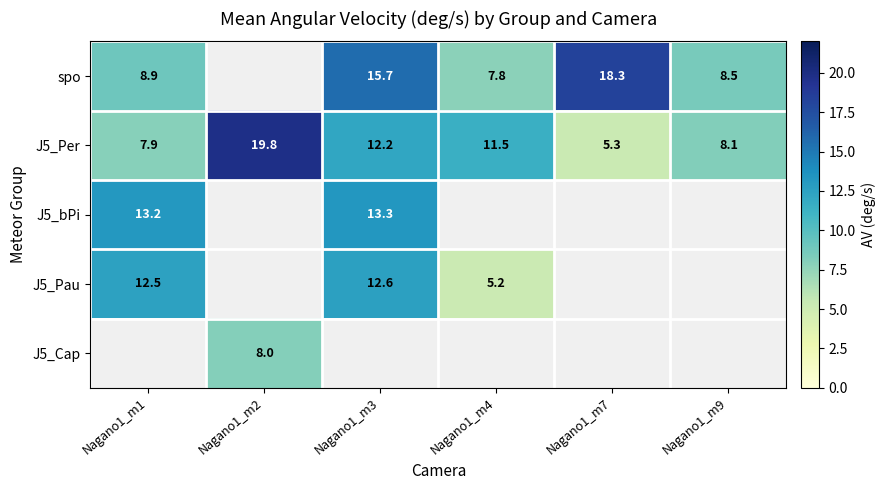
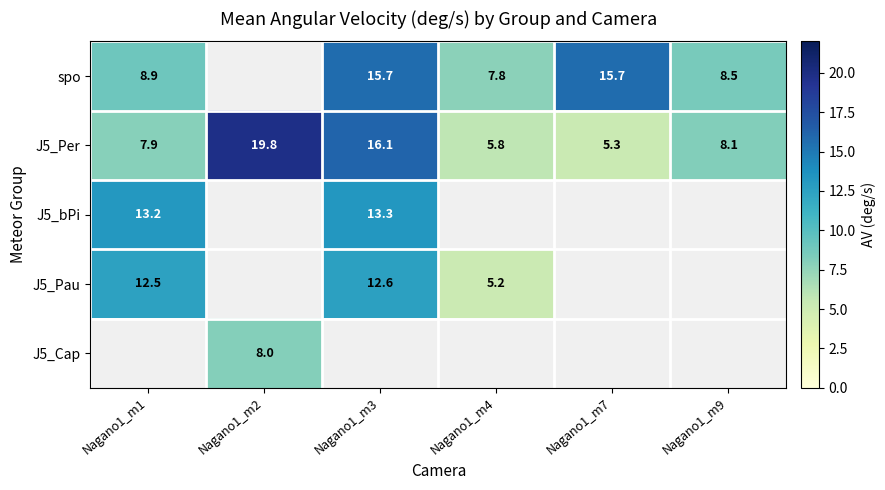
spo, Nagano1_m7: 18.3 -> 15.7
J5_Per, Nagano1_m3: 12.2 -> 16.1
J5_Per, Nagano1_m4: 11.5 -> 5.8
